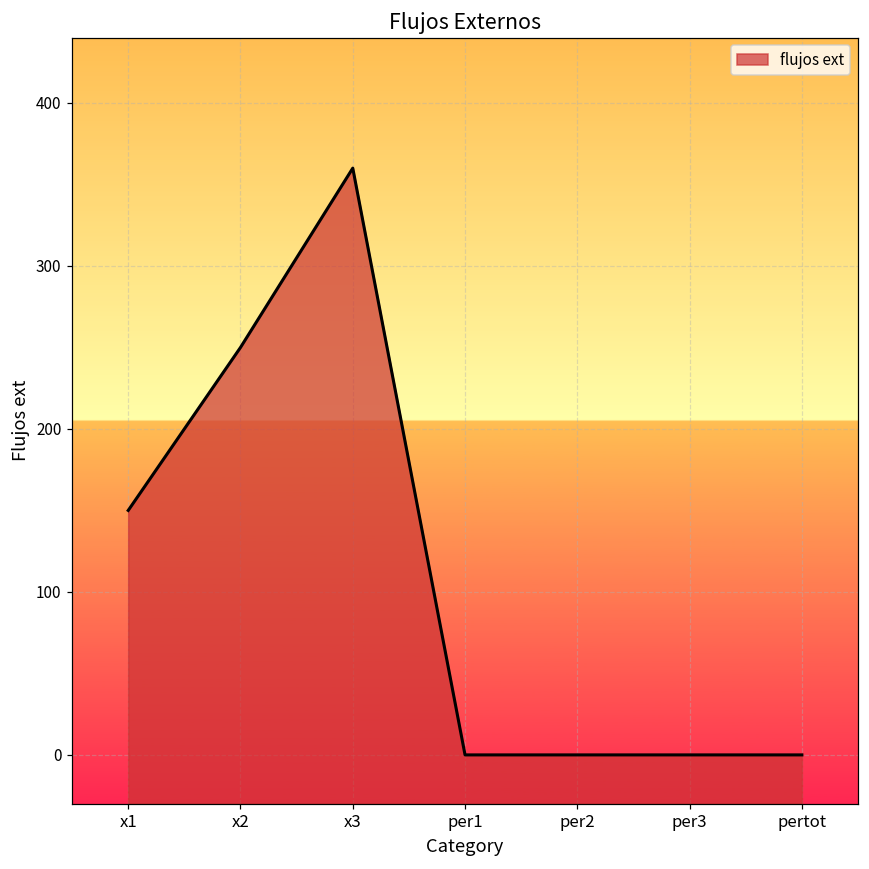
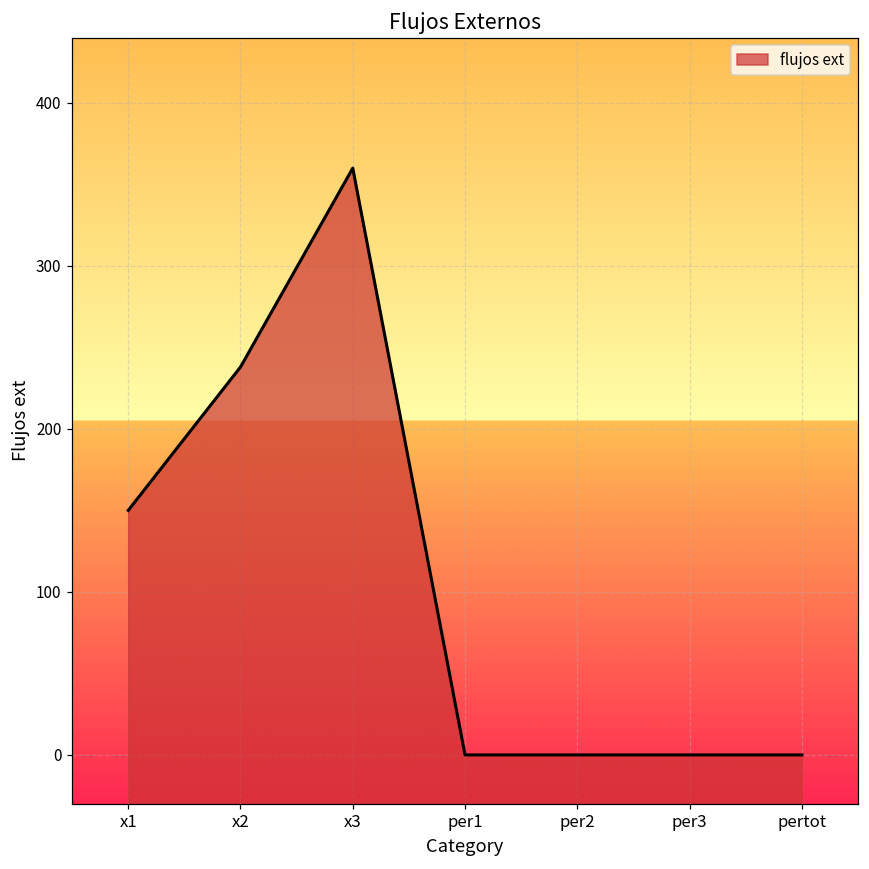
x2: 250 -> 238
